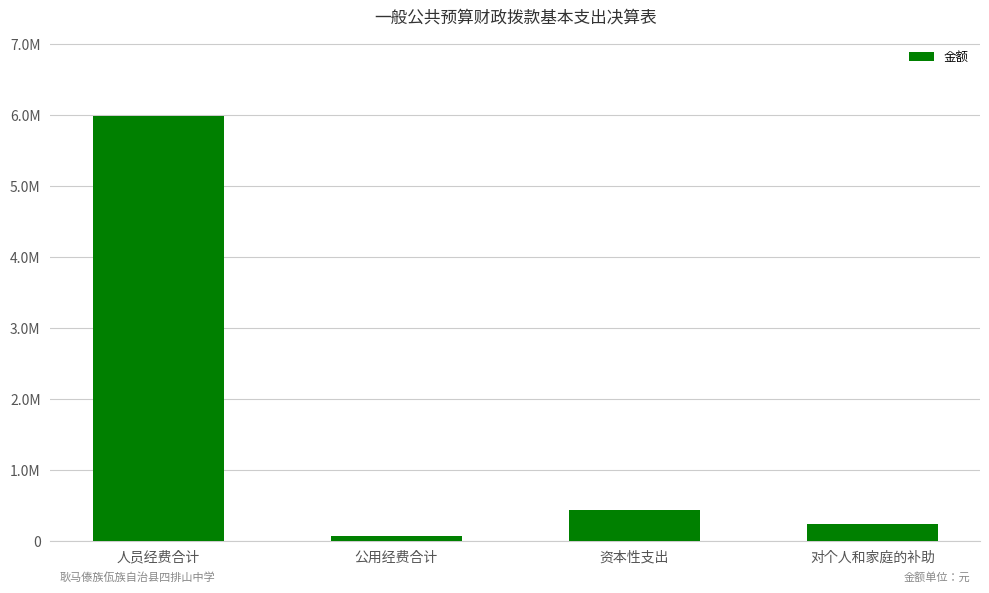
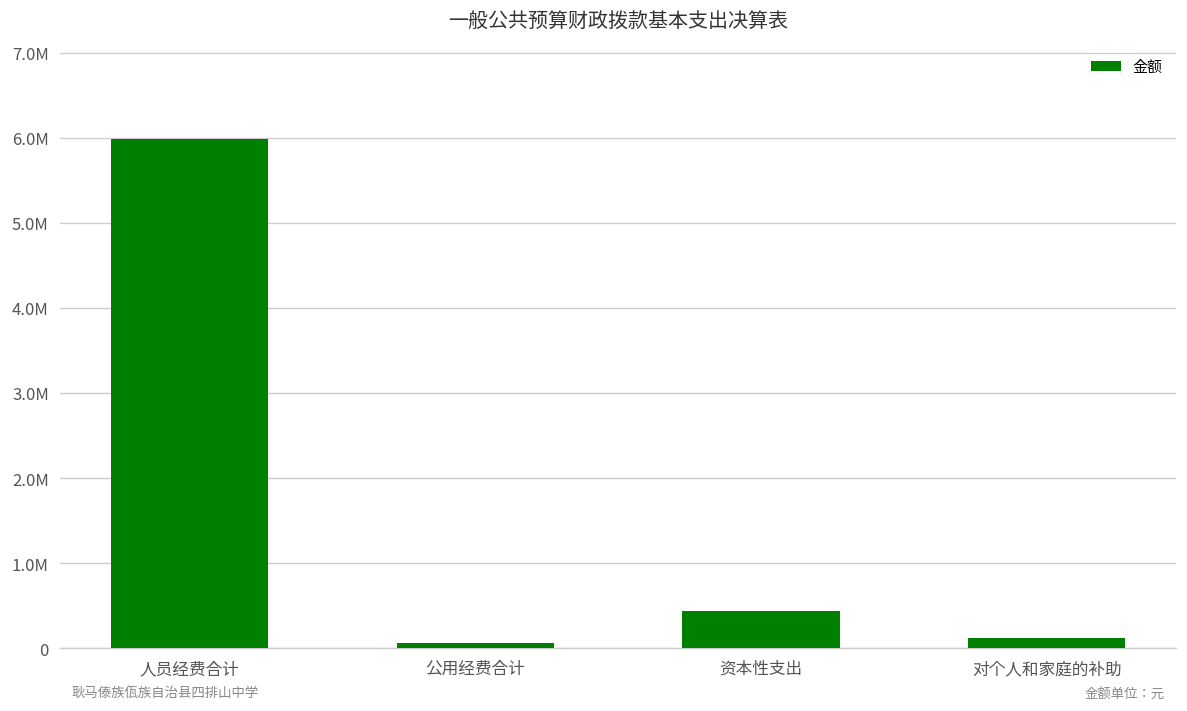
对个人和家庭的补助: 200000 -> 100000
